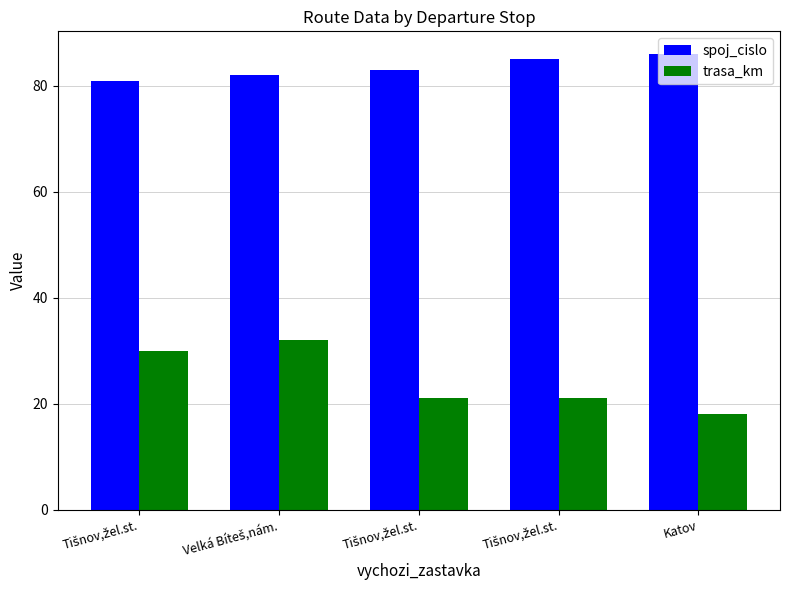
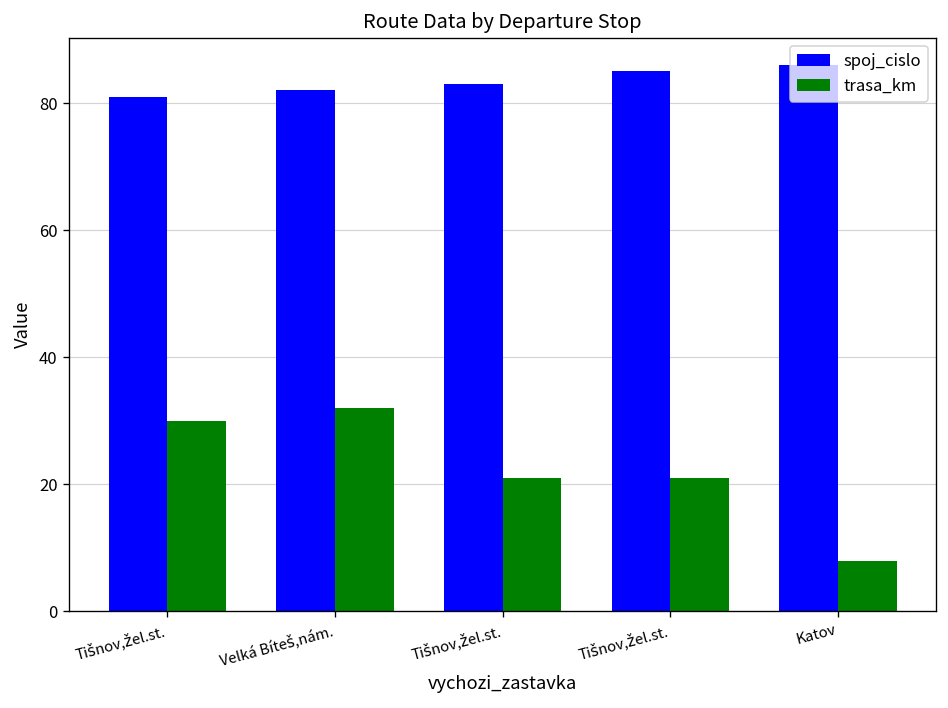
trasa_km, Katov: 18 -> 8
